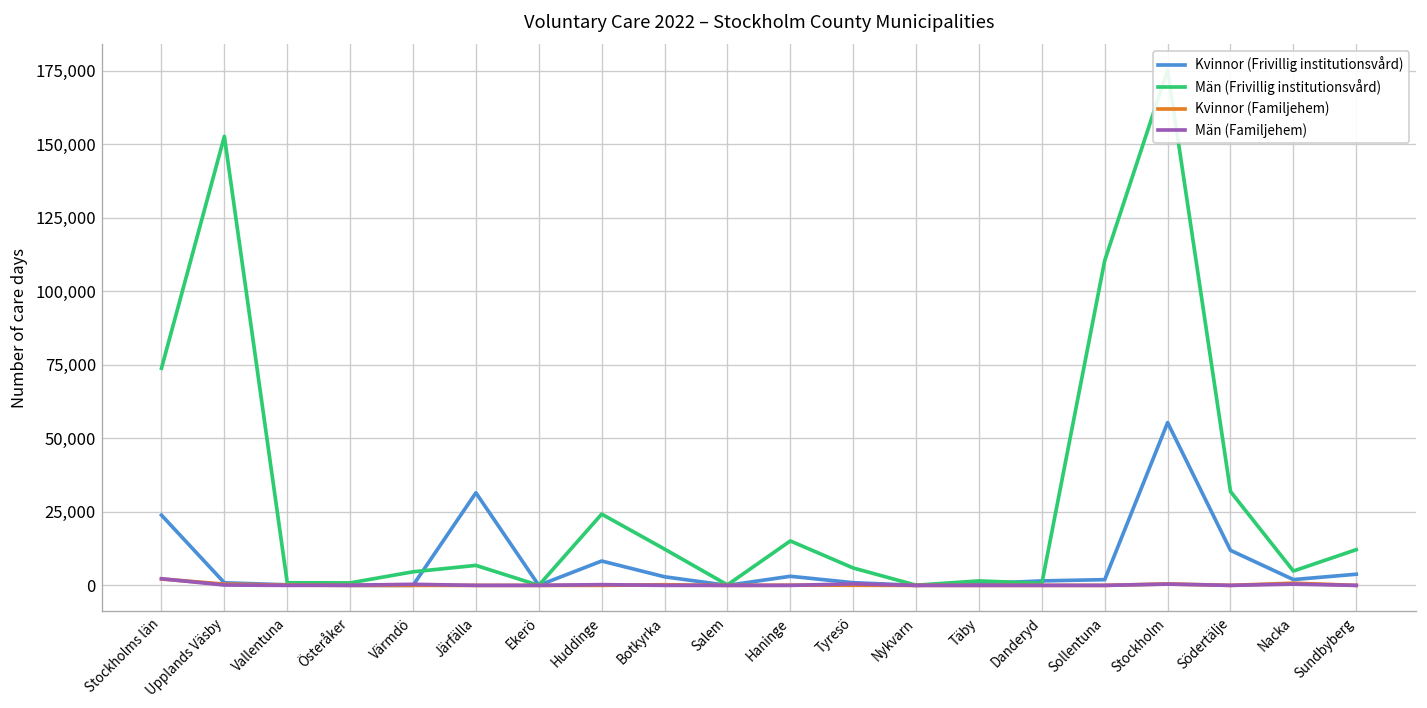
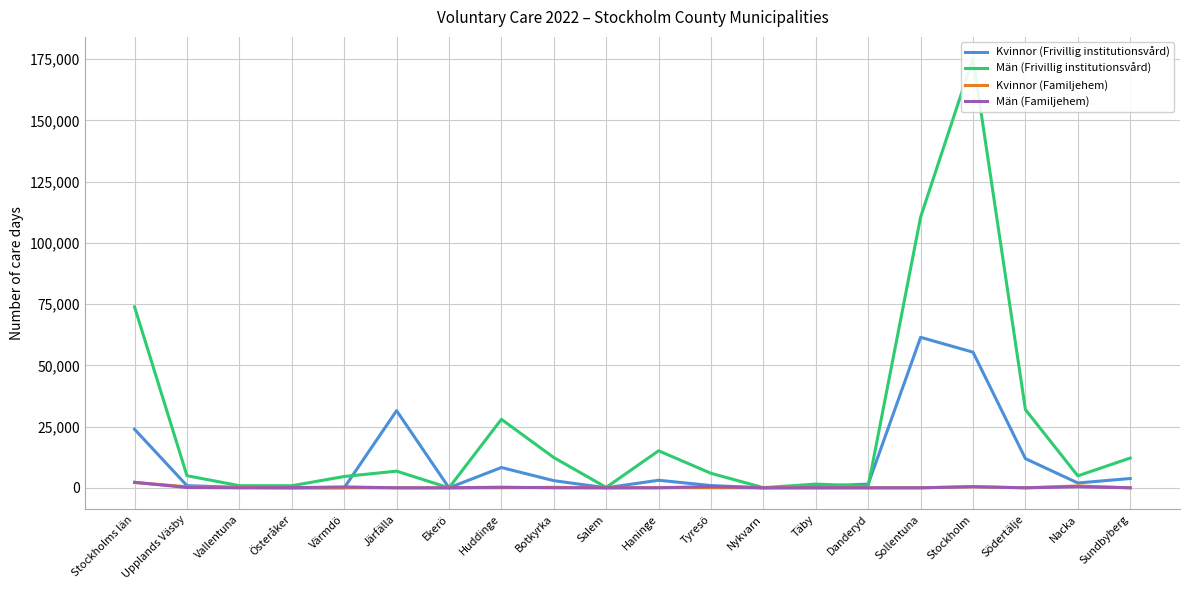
Män (Frivillig institutionsvård), Upplands Väsby: 153,000 -> 5,000
Män (Frivillig institutionsvård), Huddinge: 24,000 -> 28,000
Kvinnor (Frivillig institutionsvård), Sollentuna: 2,000 -> 61,000
